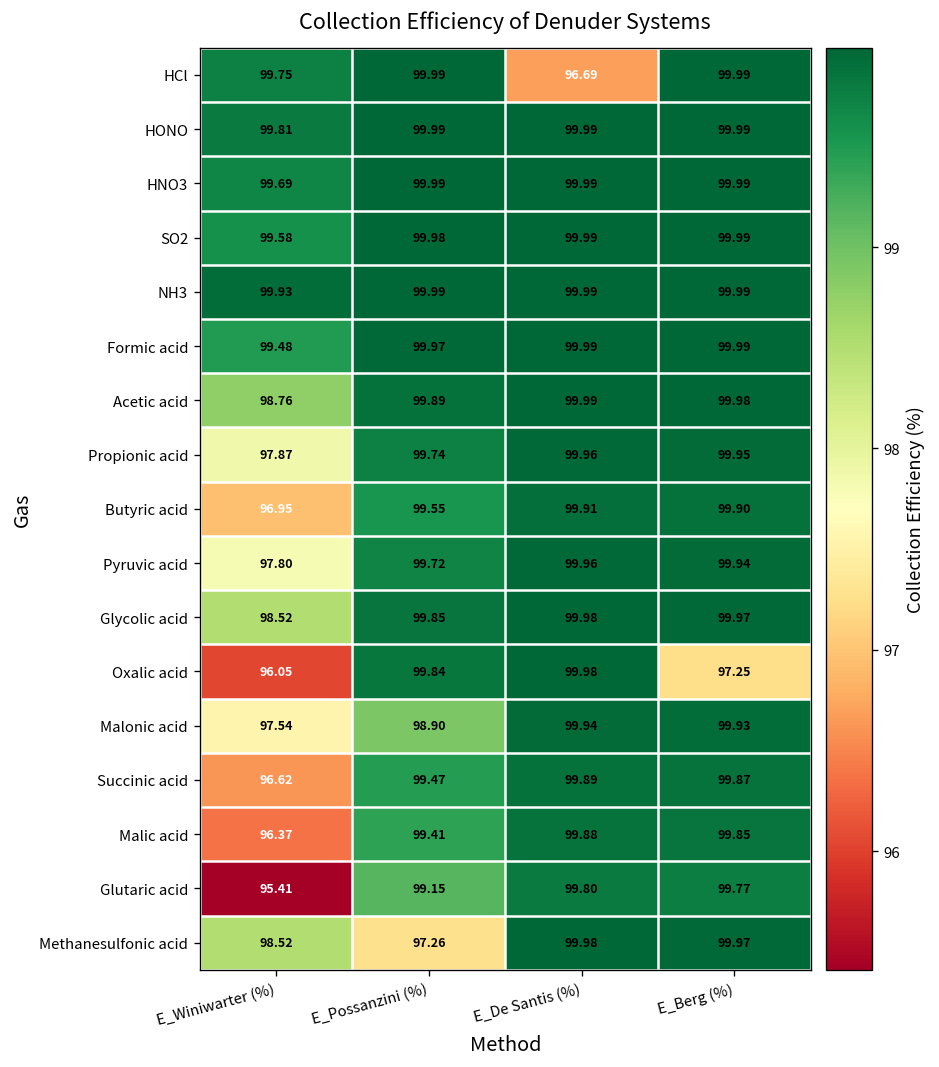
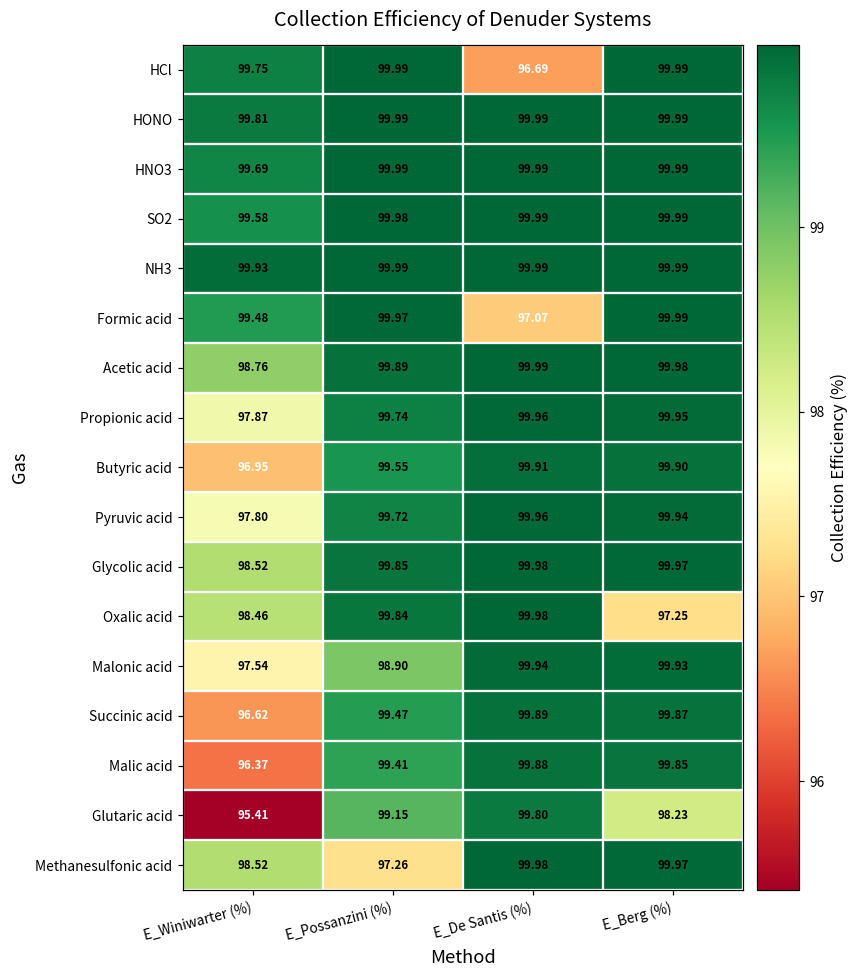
Formic acid, E_De Santis (%): 99.99 -> 97.07
Oxalic acid, E_Winiwarter (%): 96.05 -> 98.46
Glutaric acid, E_Berg (%): 99.77 -> 98.23
